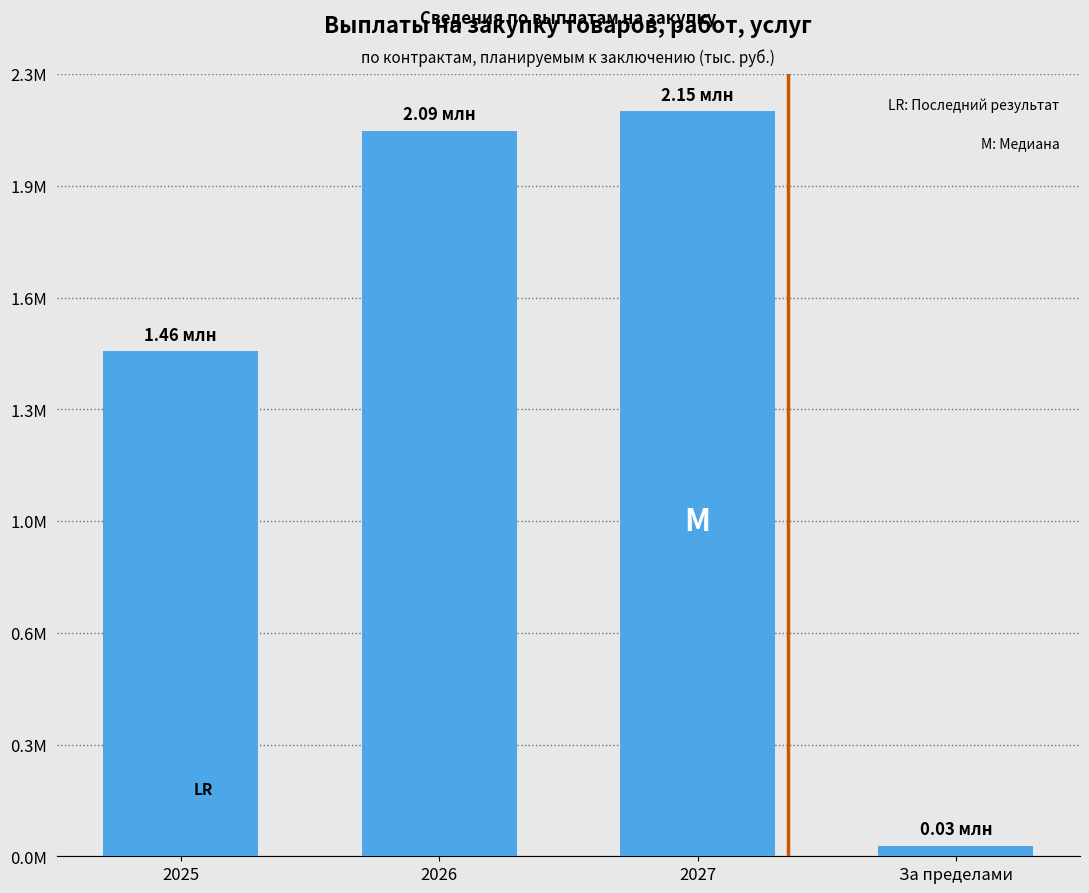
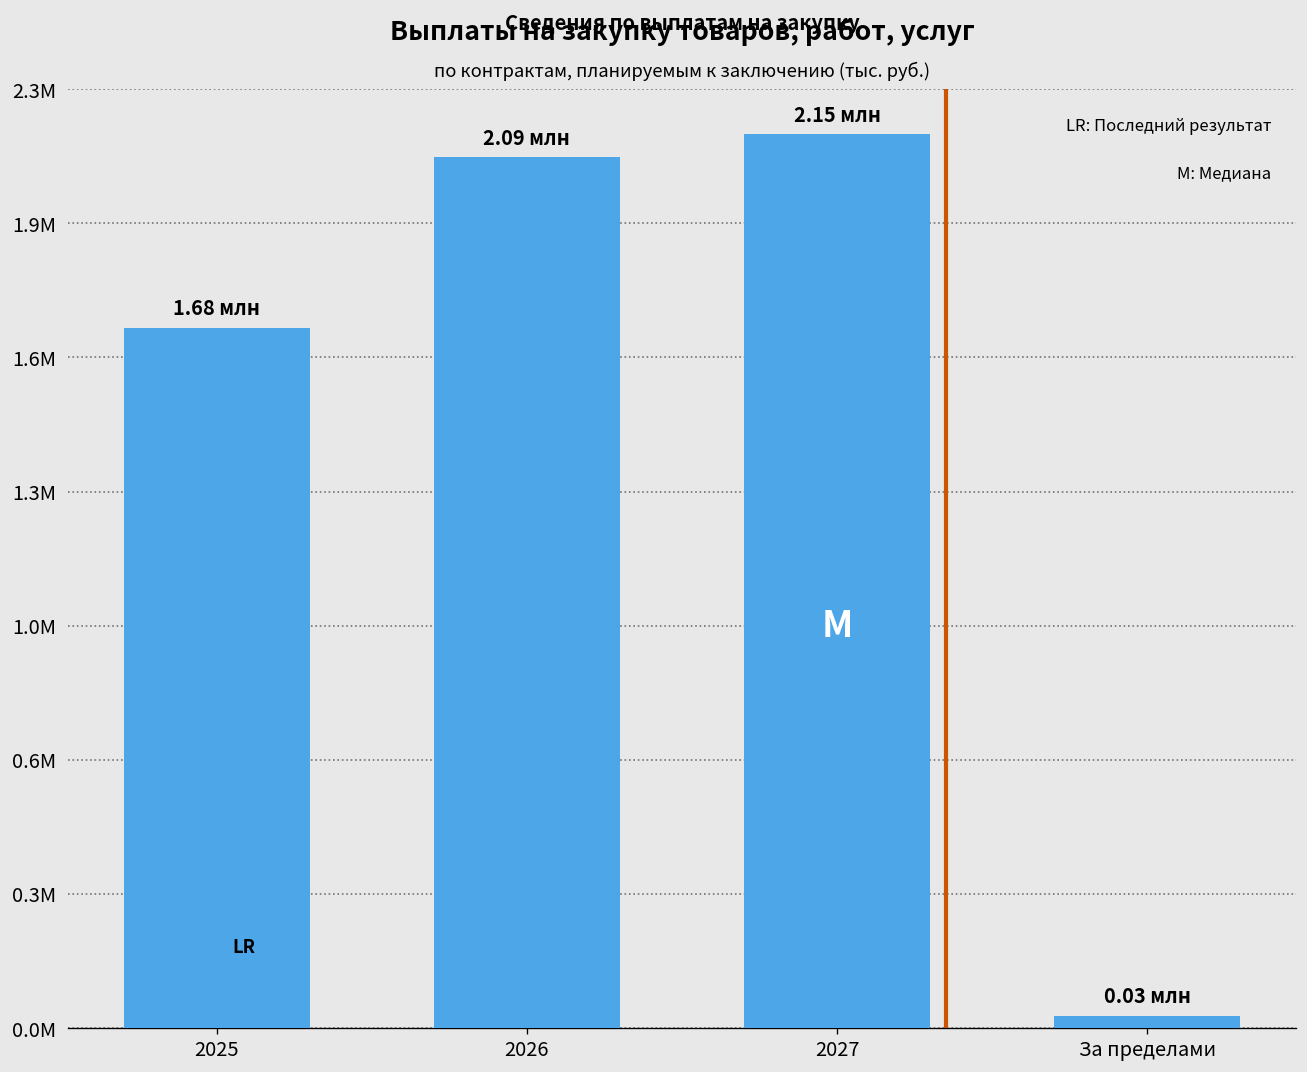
2025: 1.46 -> 1.68
